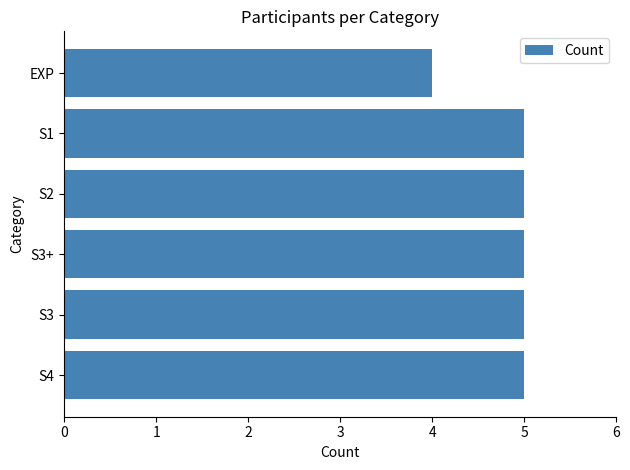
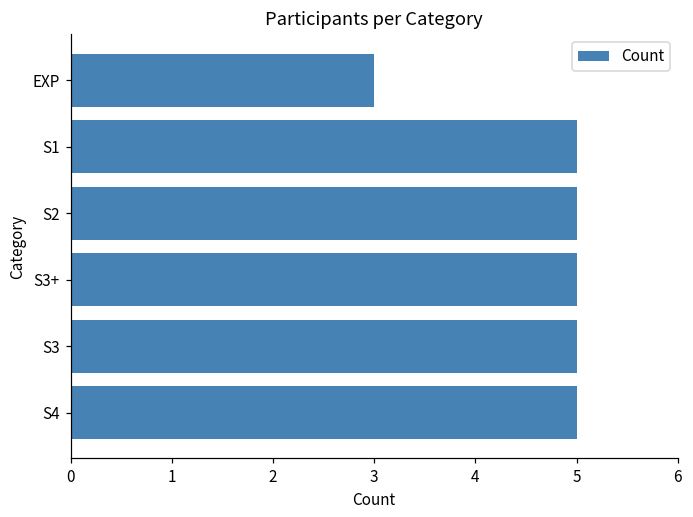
EXP: 4 -> 3
